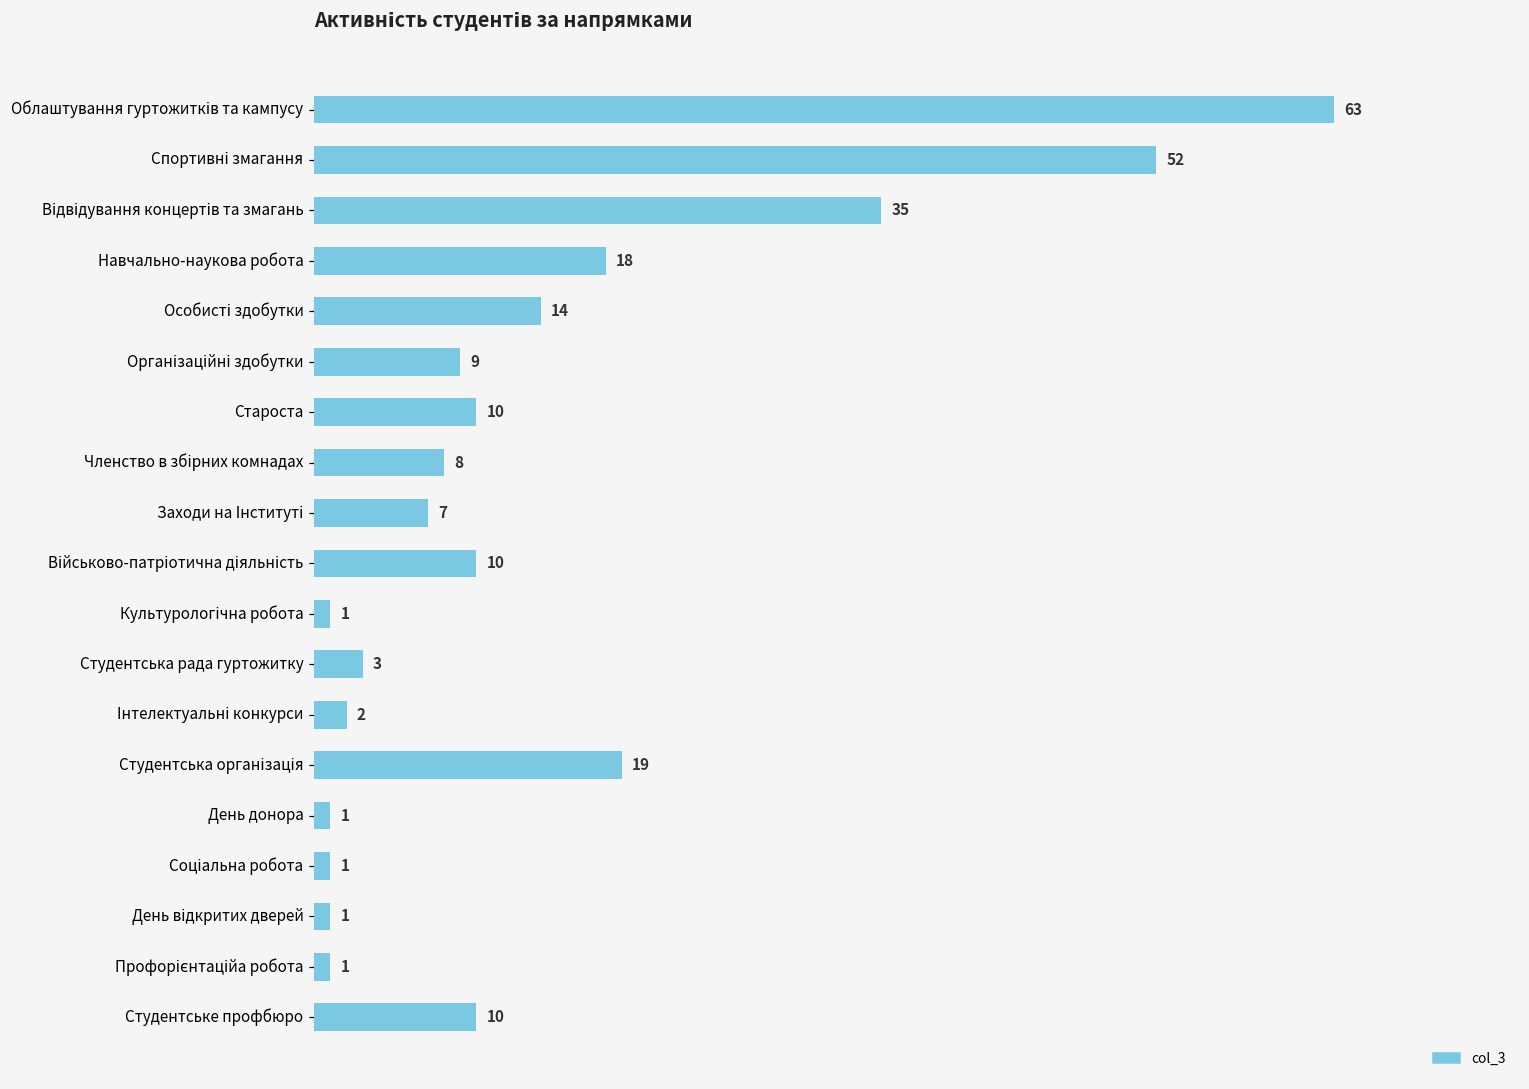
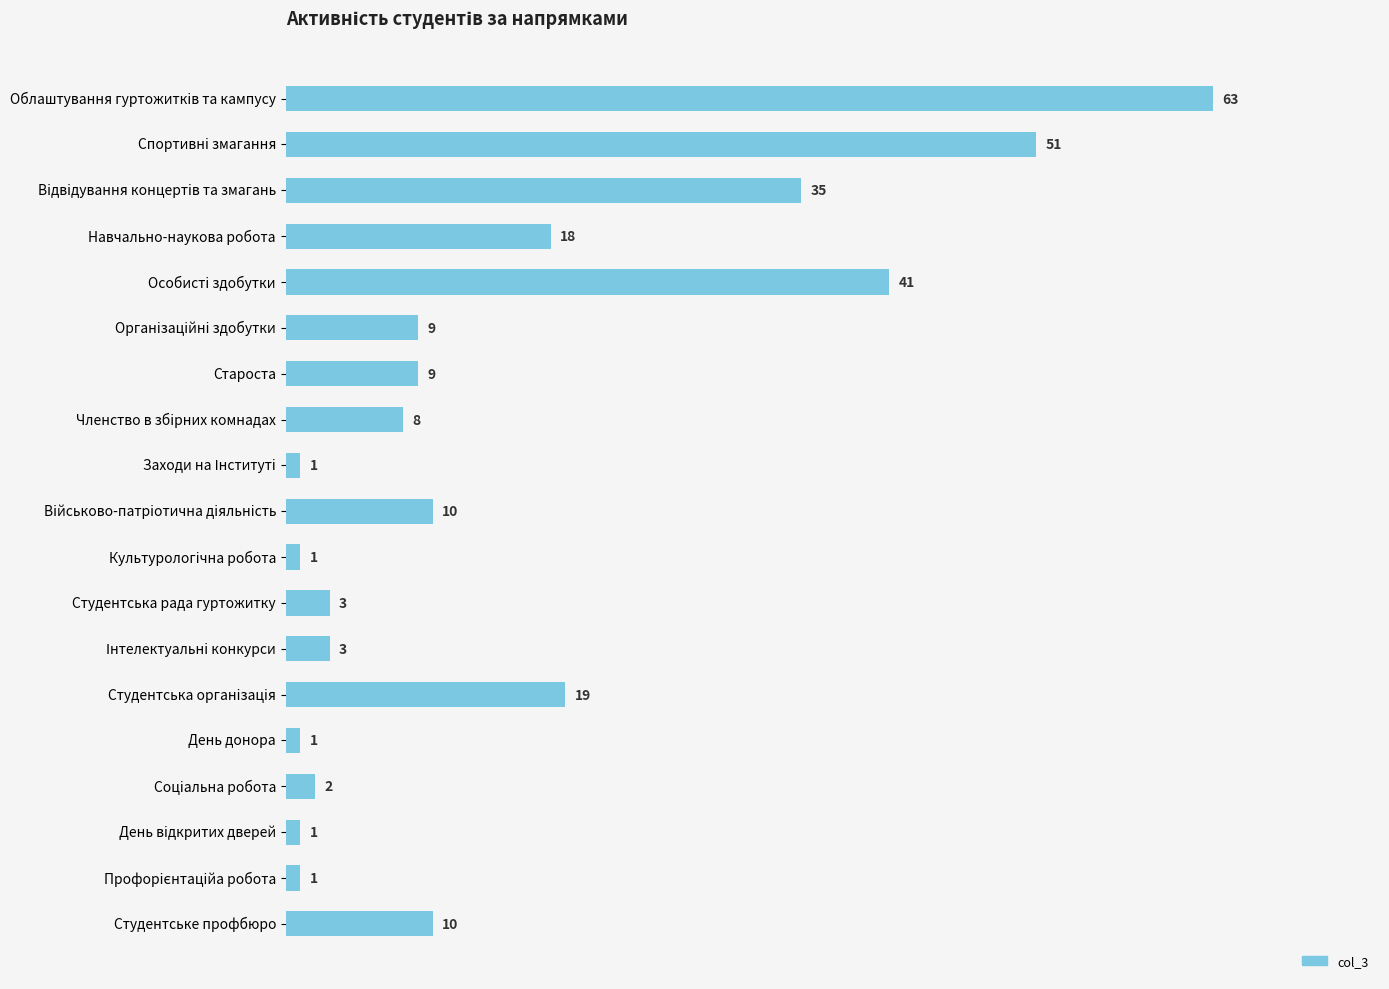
Спортивні змагання: 52 -> 51
Особисті здобутки: 14 -> 41
Староста: 10 -> 9
Заходи на Інституті: 7 -> 1
Інтелектуальні конкурси: 2 -> 3
Соціальна робота: 1 -> 2
